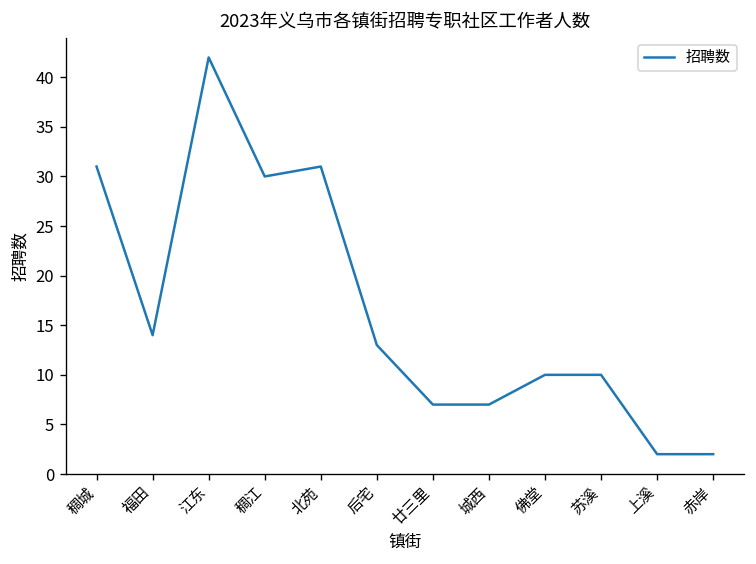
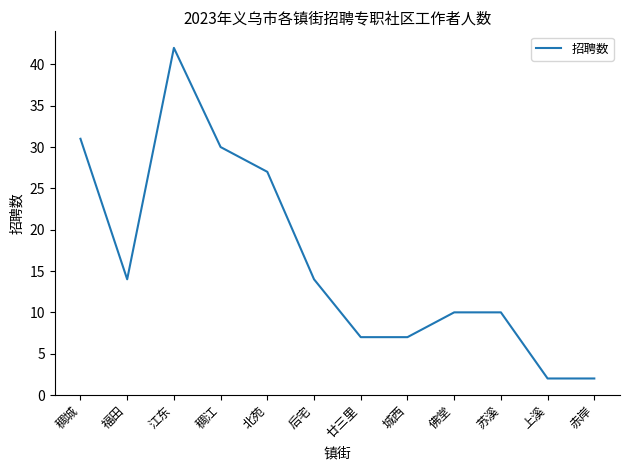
北苑: 31 -> 27
后宅: 13 -> 14
